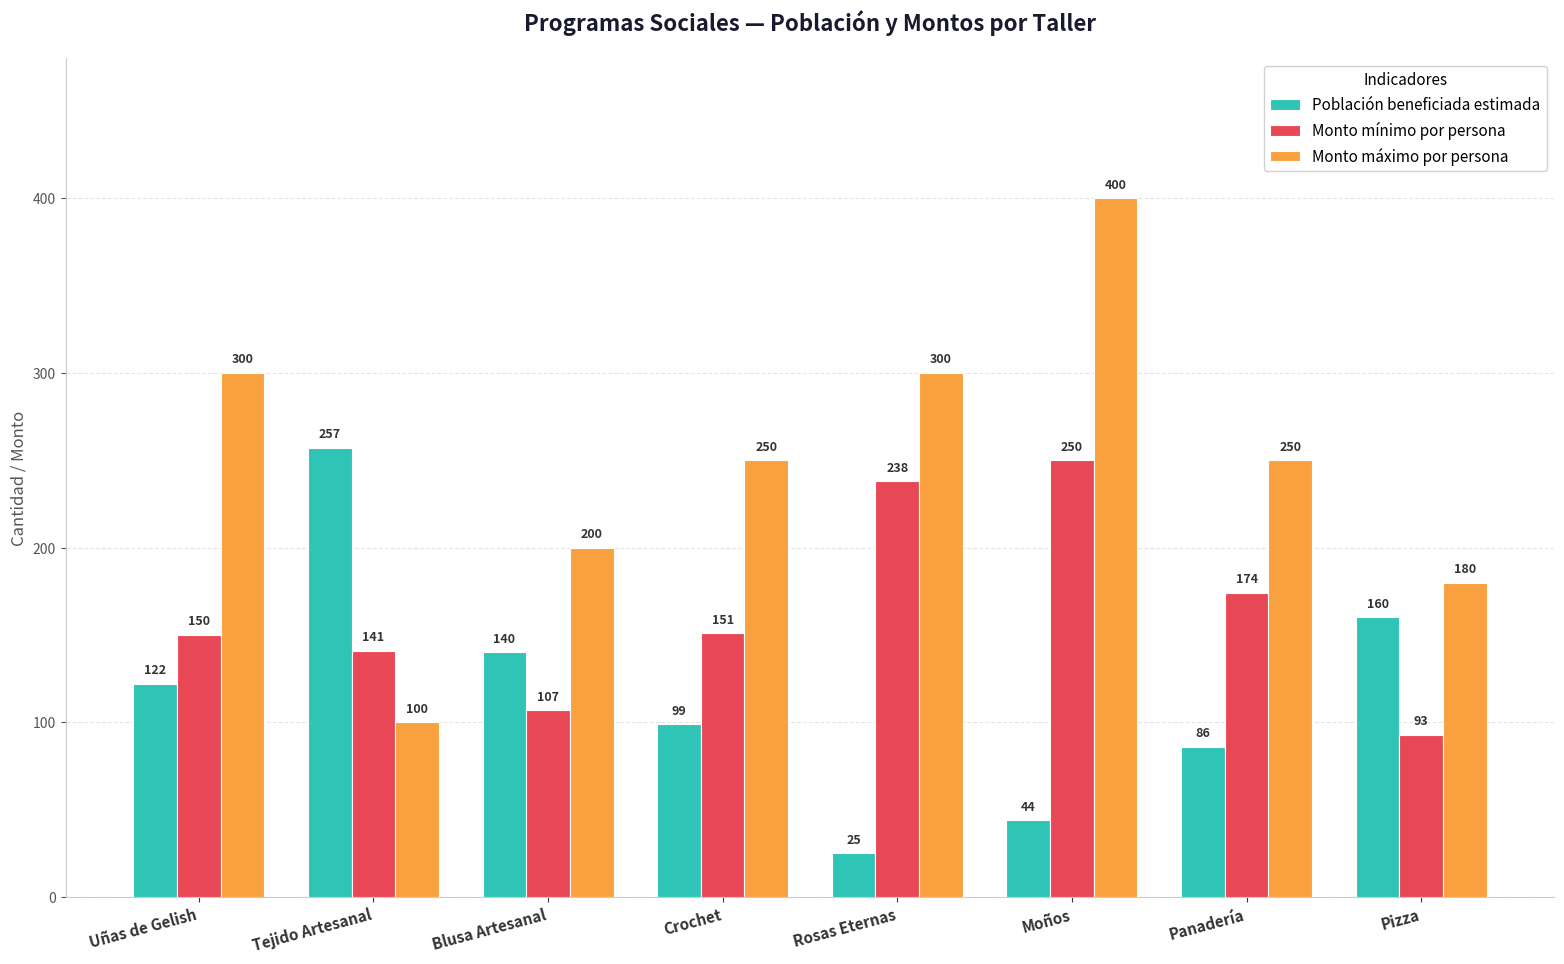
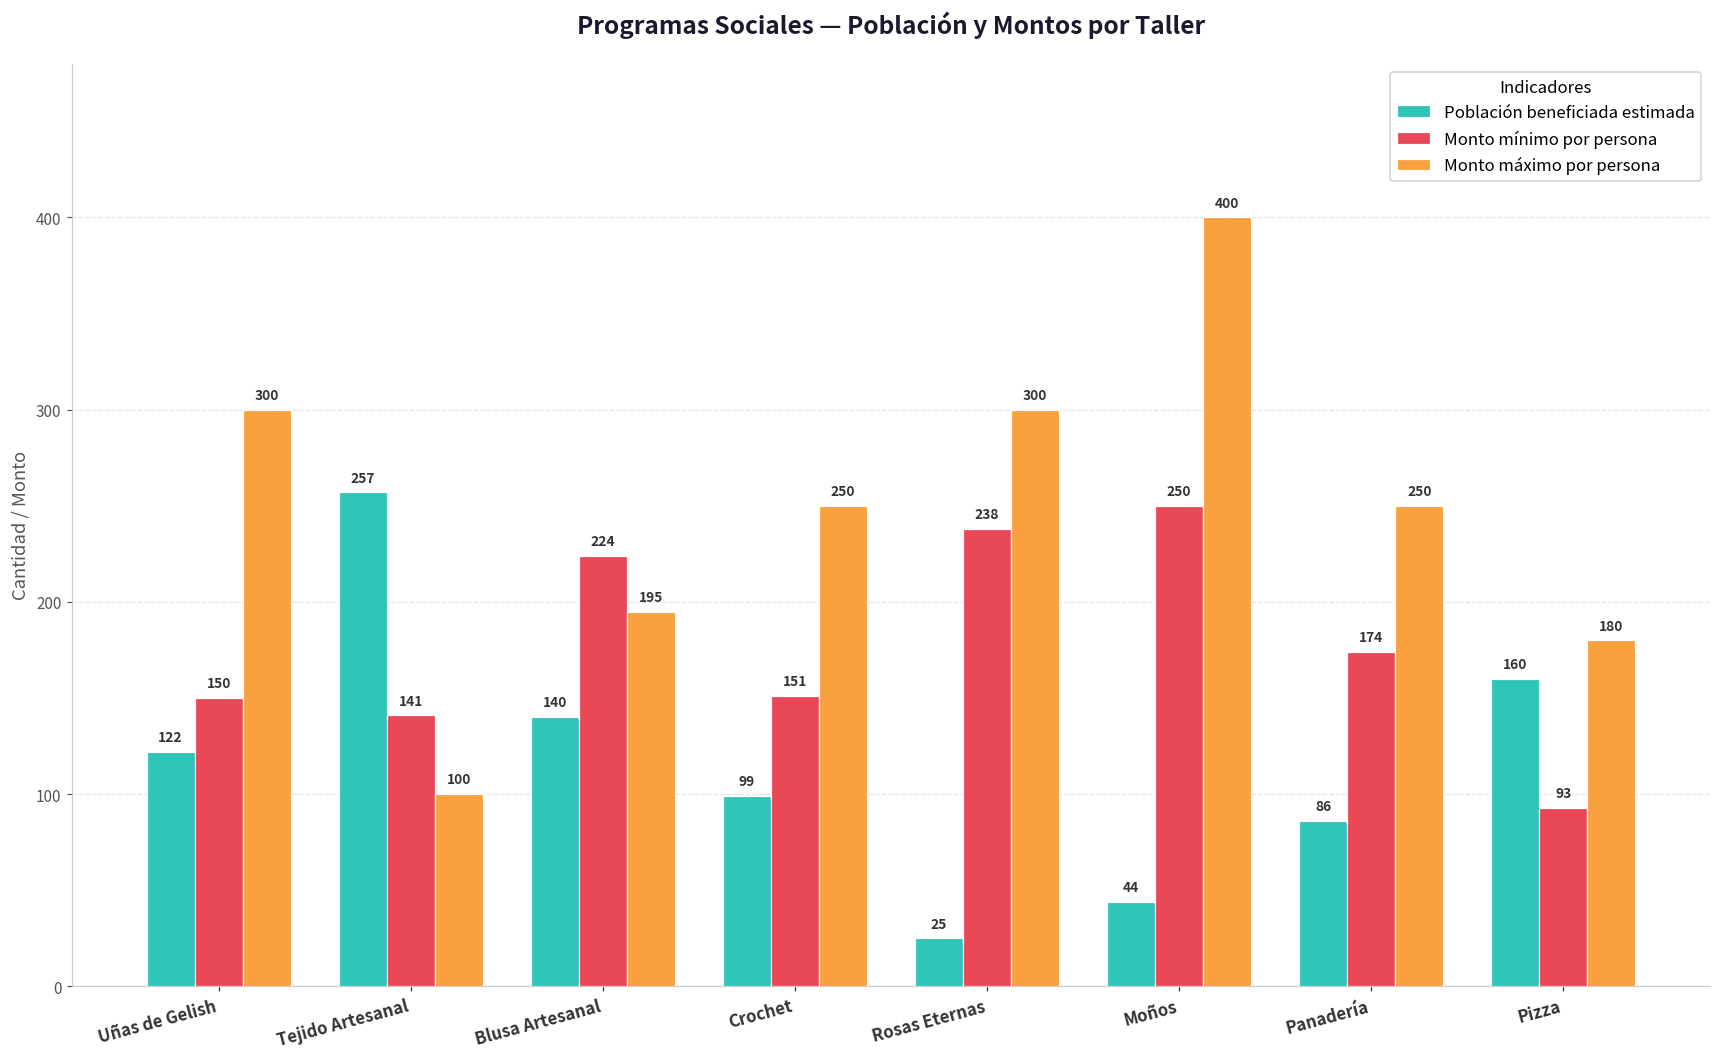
Monto mínimo por persona, Blusa Artesanal: 107 -> 224
Monto máximo por persona, Blusa Artesanal: 200 -> 195
